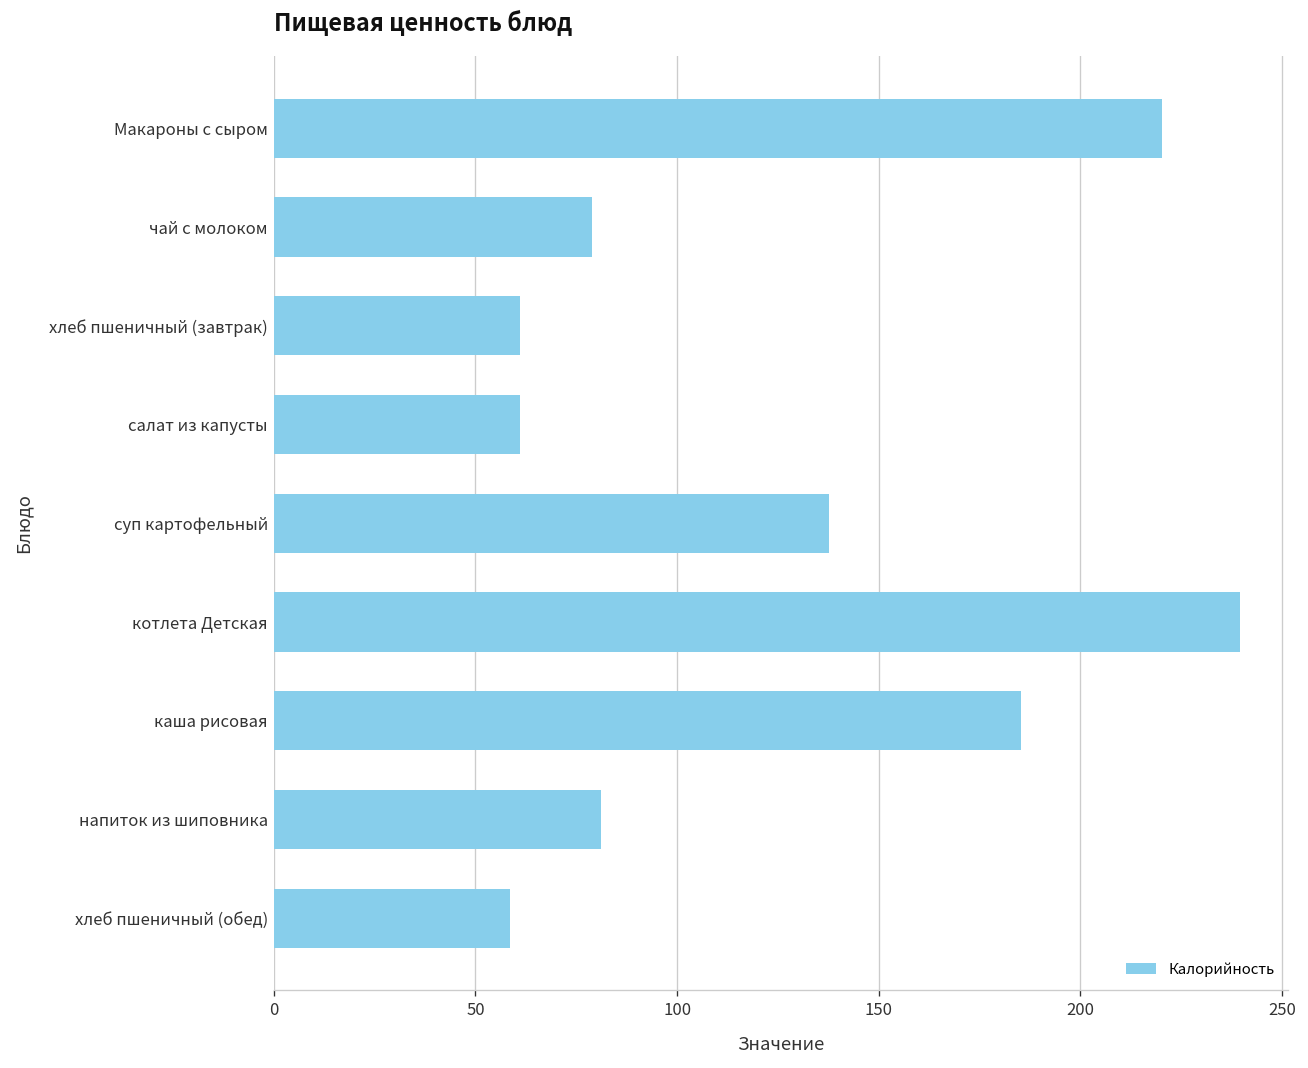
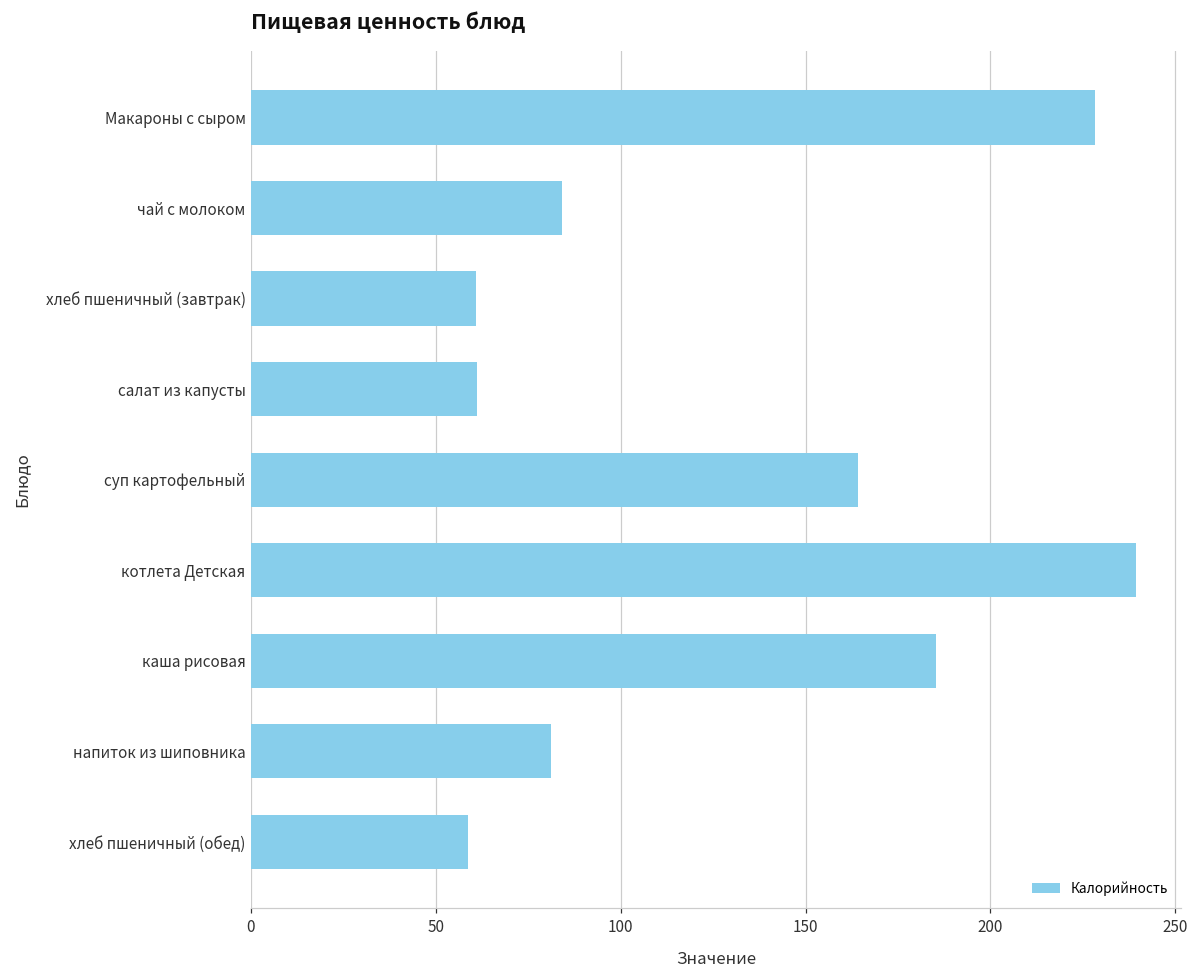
Макароны с сыром: 220 -> 228
чай с молоком: 79 -> 84
суп картофельный: 138 -> 164
